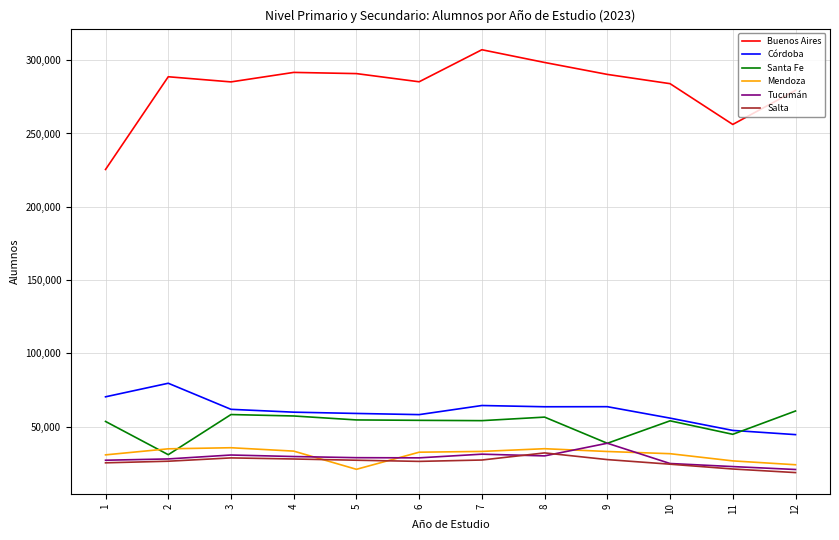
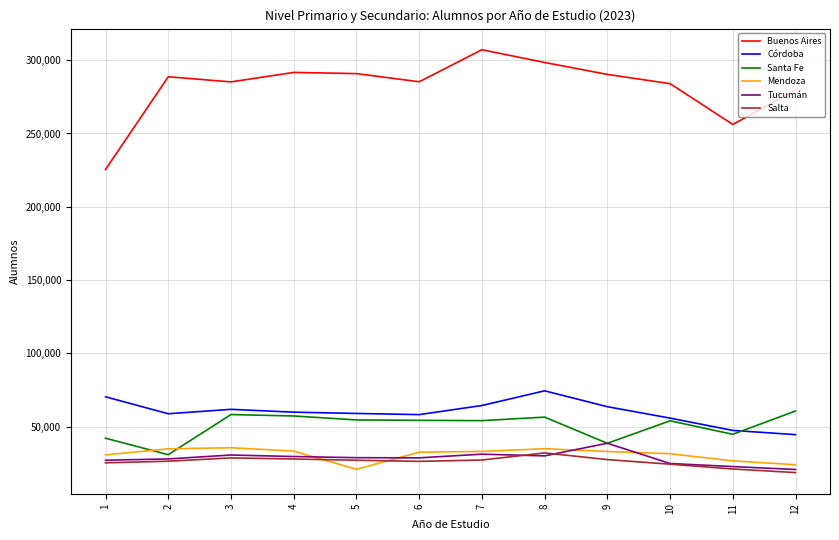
Santa Fe, 1: 53,000 -> 42,000
Córdoba, 2: 80,000 -> 59,000
Córdoba, 8: 64,000 -> 74,000
